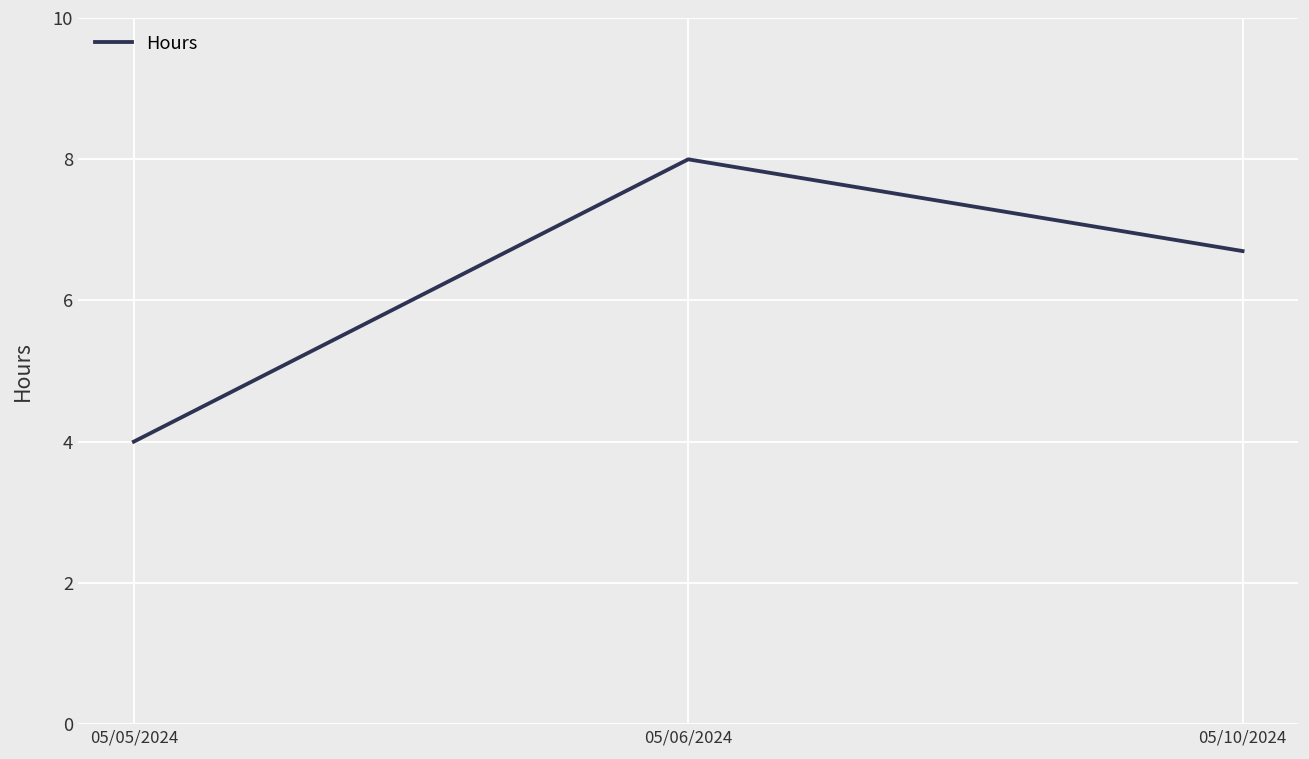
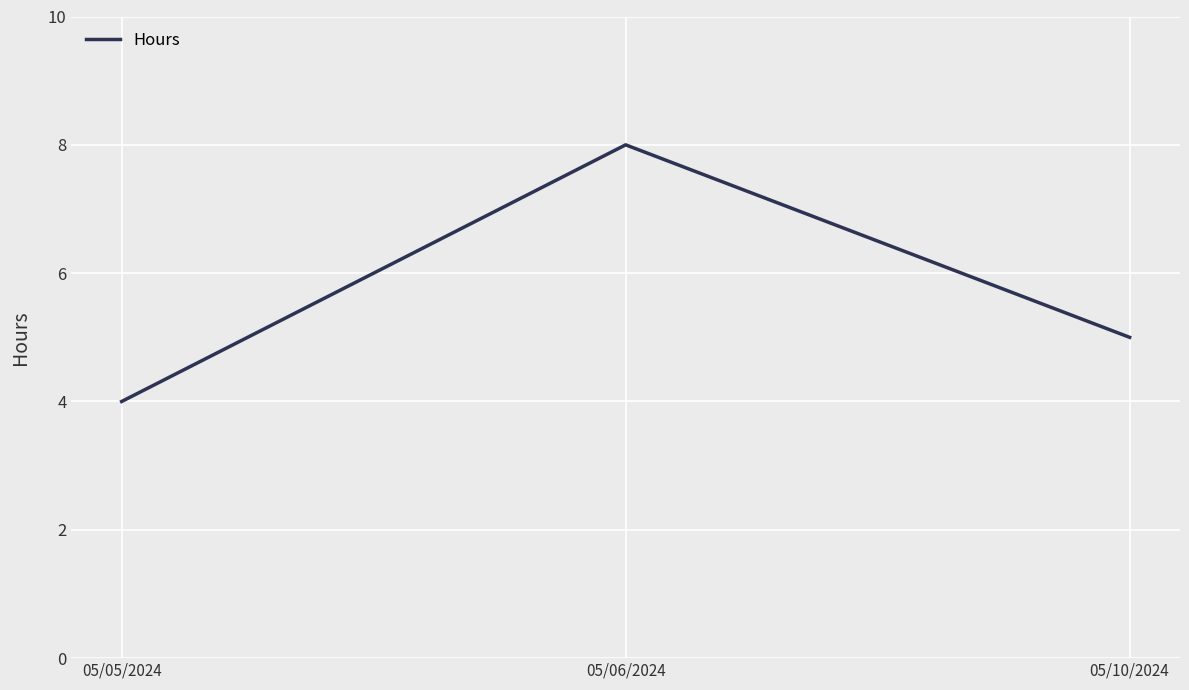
05/10/2024: 6.7 -> 5.0
